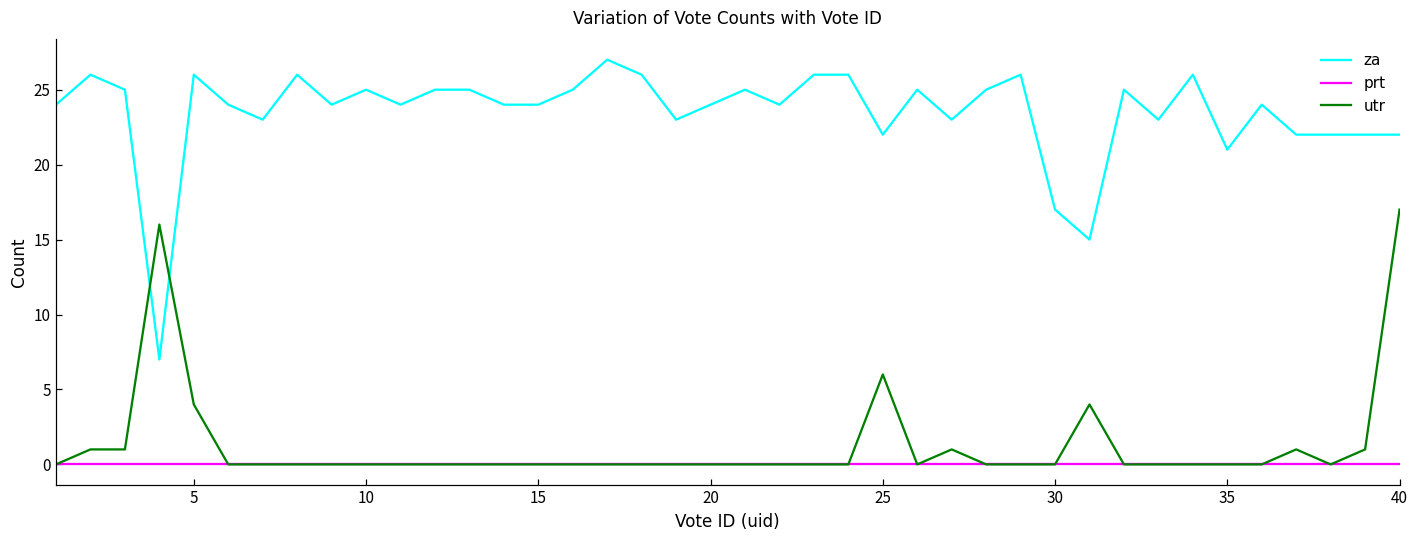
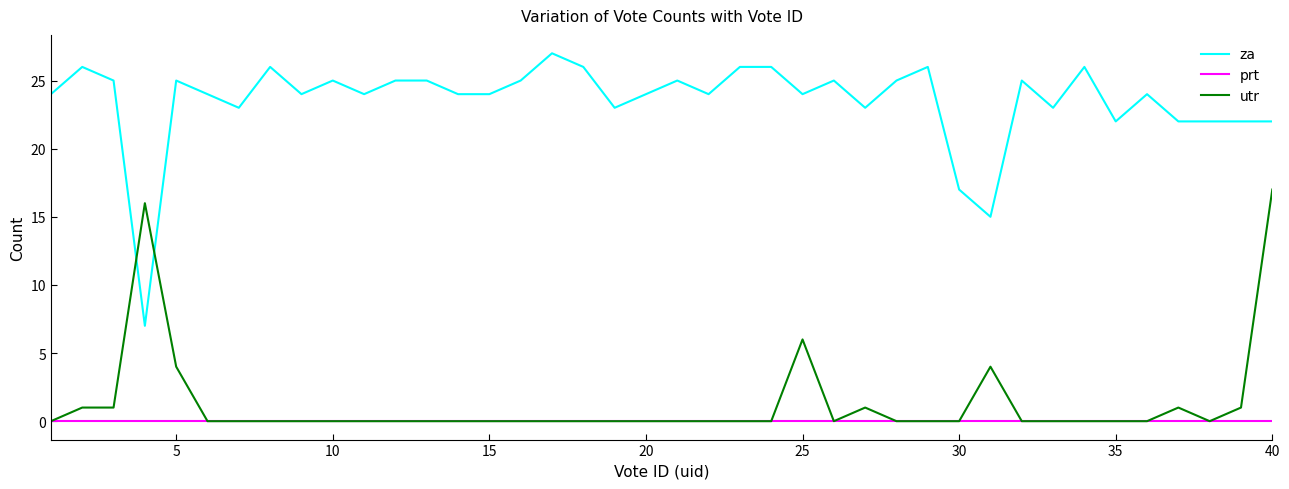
za, 5: 26 -> 25
za, 25: 22 -> 24
za, 35: 21 -> 22
